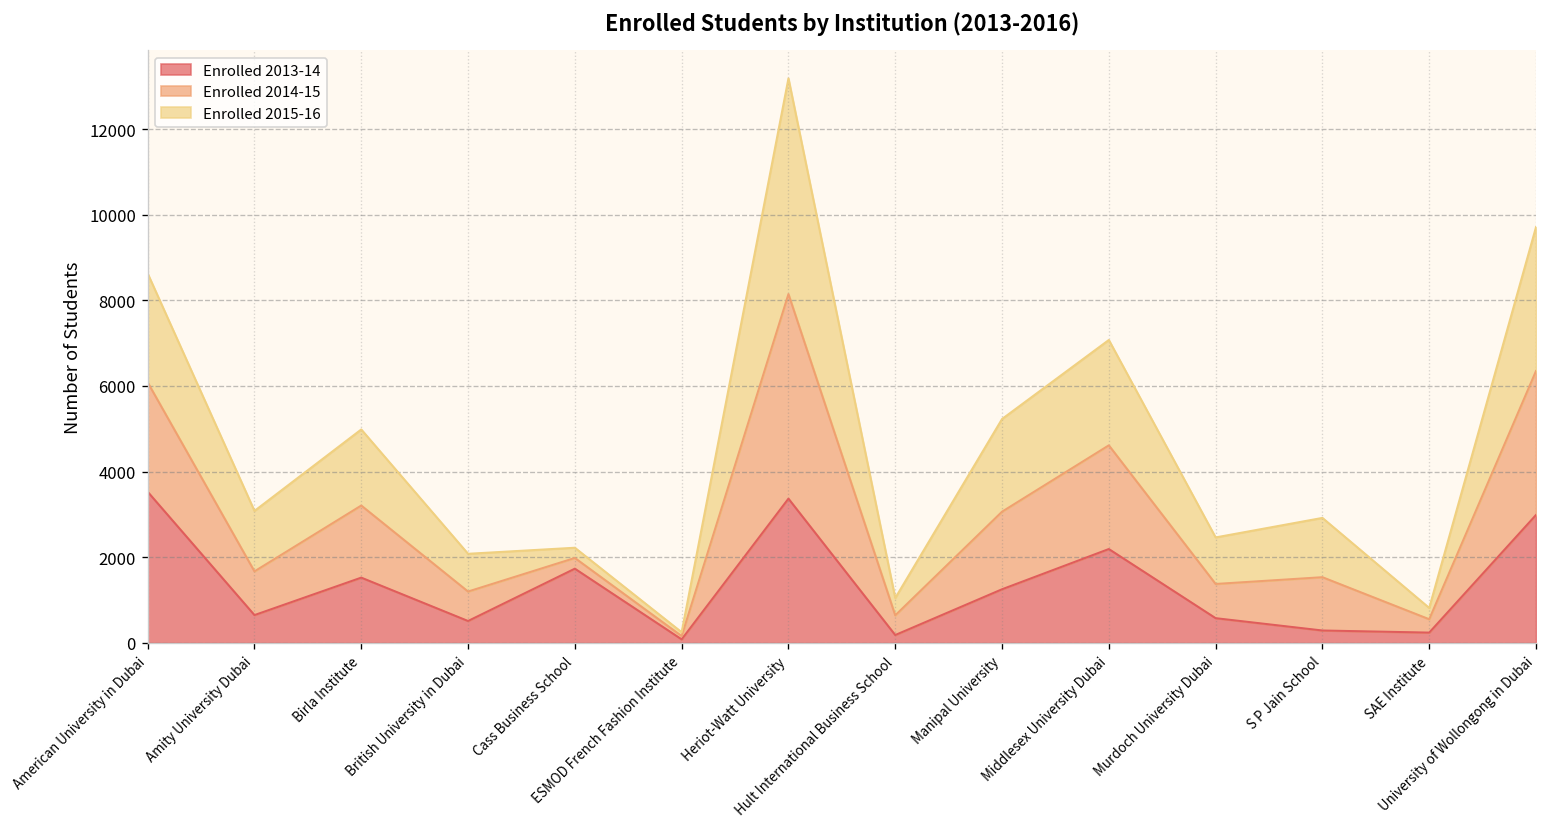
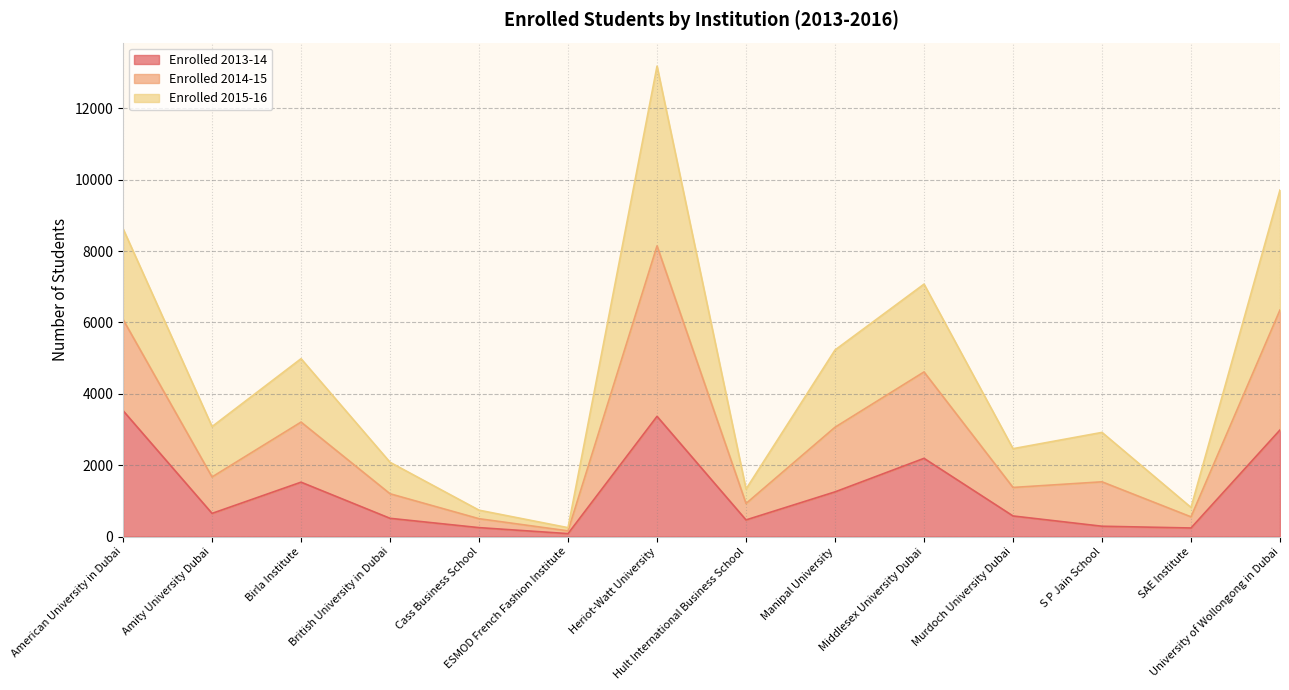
Enrolled 2013-14, Cass Business School: 1700 -> 300
Enrolled 2013-14, Hult International Business School: 200 -> 500
